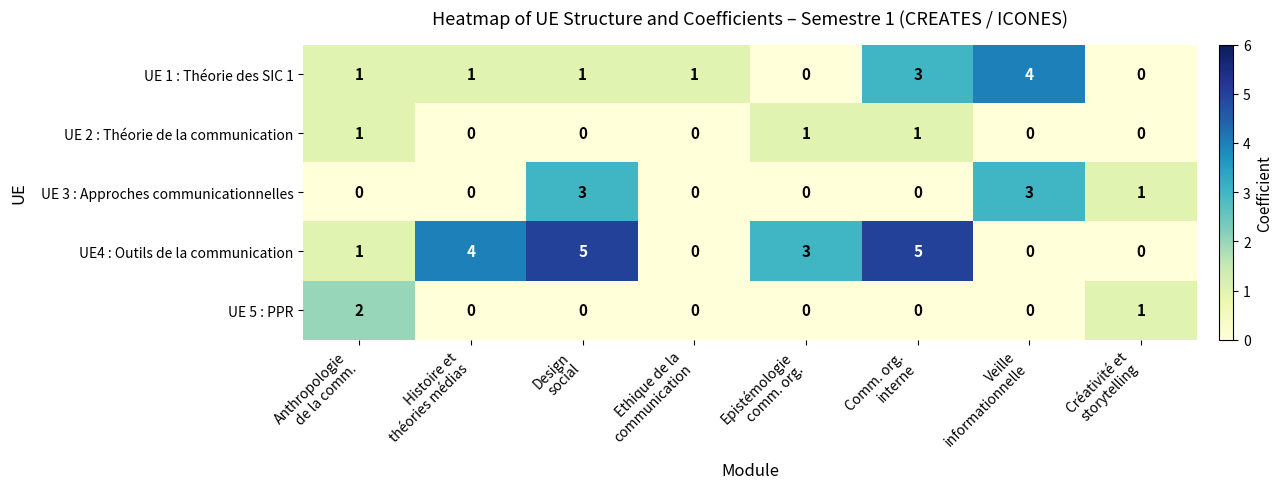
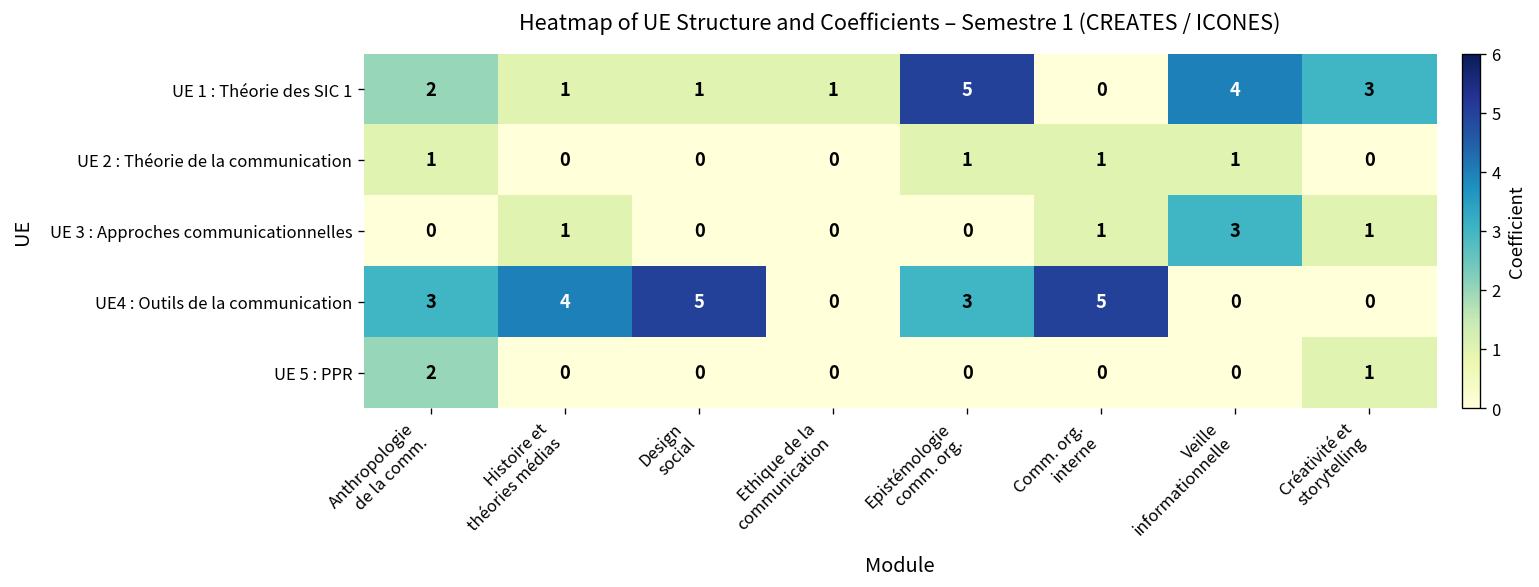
UE 1 : Théorie des SIC 1, Anthropologie de la comm.: 1 -> 2
UE 1 : Théorie des SIC 1, Epistémologie comm. org.: 0 -> 5
UE 1 : Théorie des SIC 1, Comm. org. interne: 3 -> 0
UE 1 : Théorie des SIC 1, Créativité et storytelling: 0 -> 3
UE 2 : Théorie de la communication, Veille informationnelle: 0 -> 1
UE 3 : Approches communicationnelles, Histoire et théories médias: 0 -> 1
UE 3 : Approches communicationnelles, Design social: 3 -> 0
UE 3 : Approches communicationnelles, Comm. org. interne: 0 -> 1
UE4 : Outils de la communication, Anthropologie de la comm.: 1 -> 3
